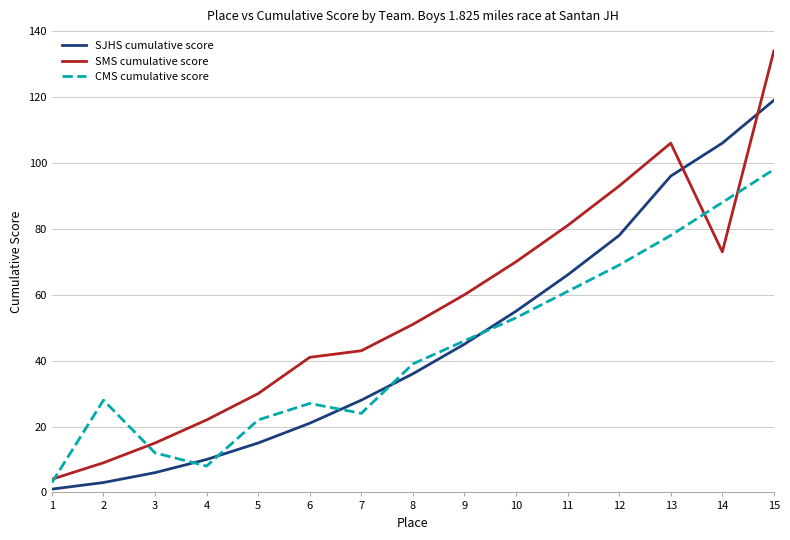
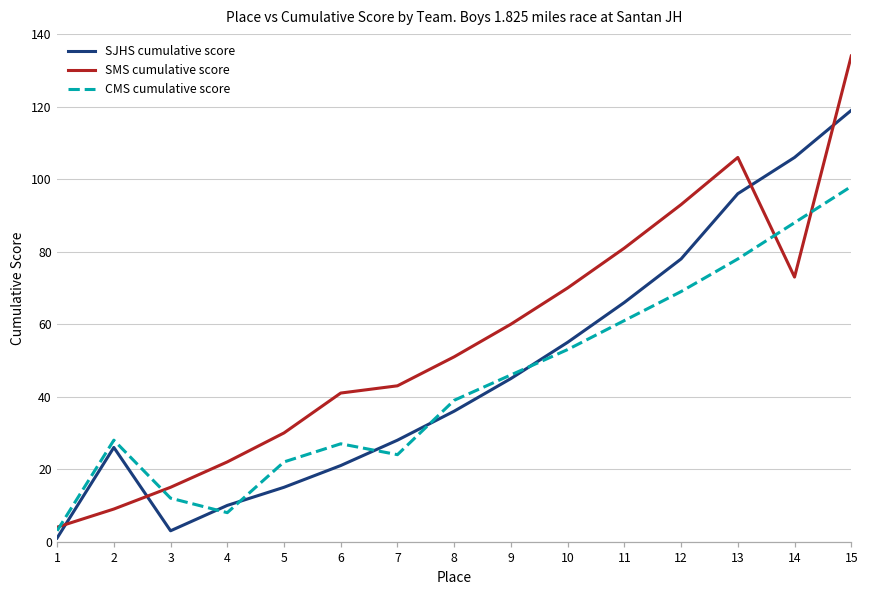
SJHS cumulative score, 2: 3 -> 26
SJHS cumulative score, 3: 6 -> 3
